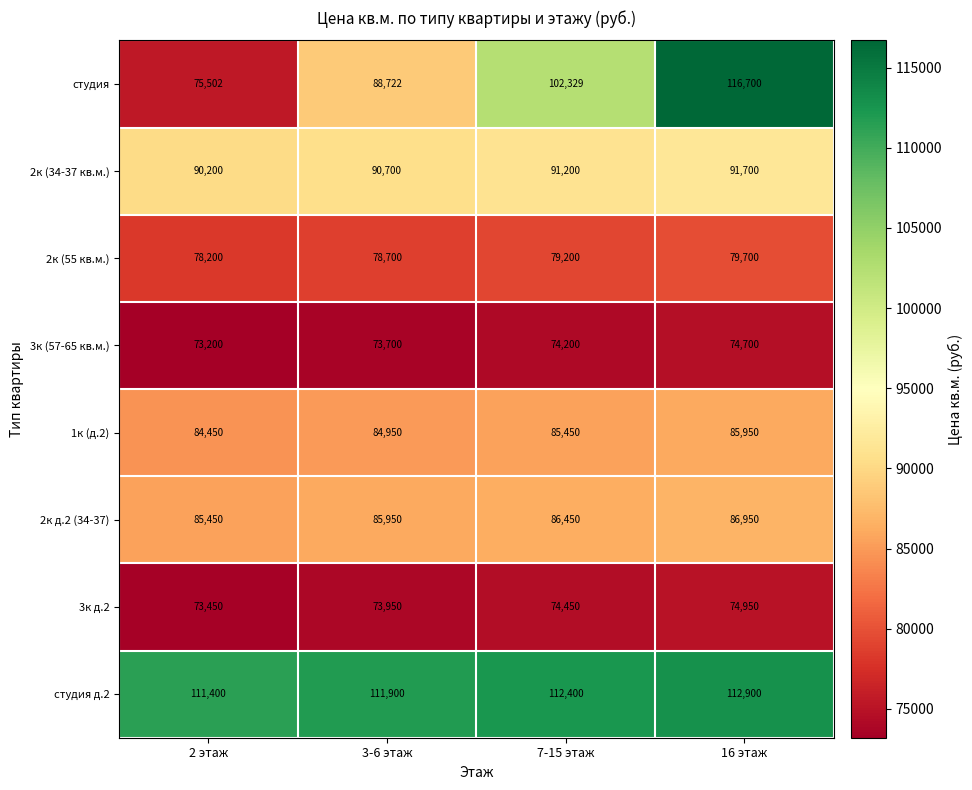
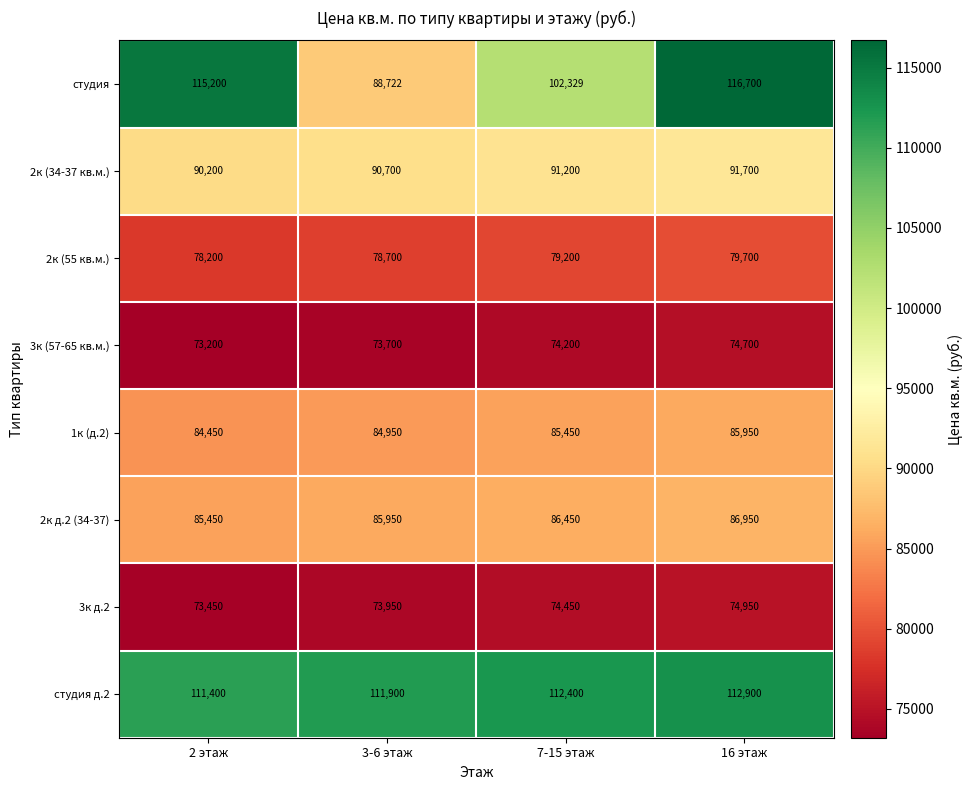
студия, 2 этаж: 75,502 -> 115,200
